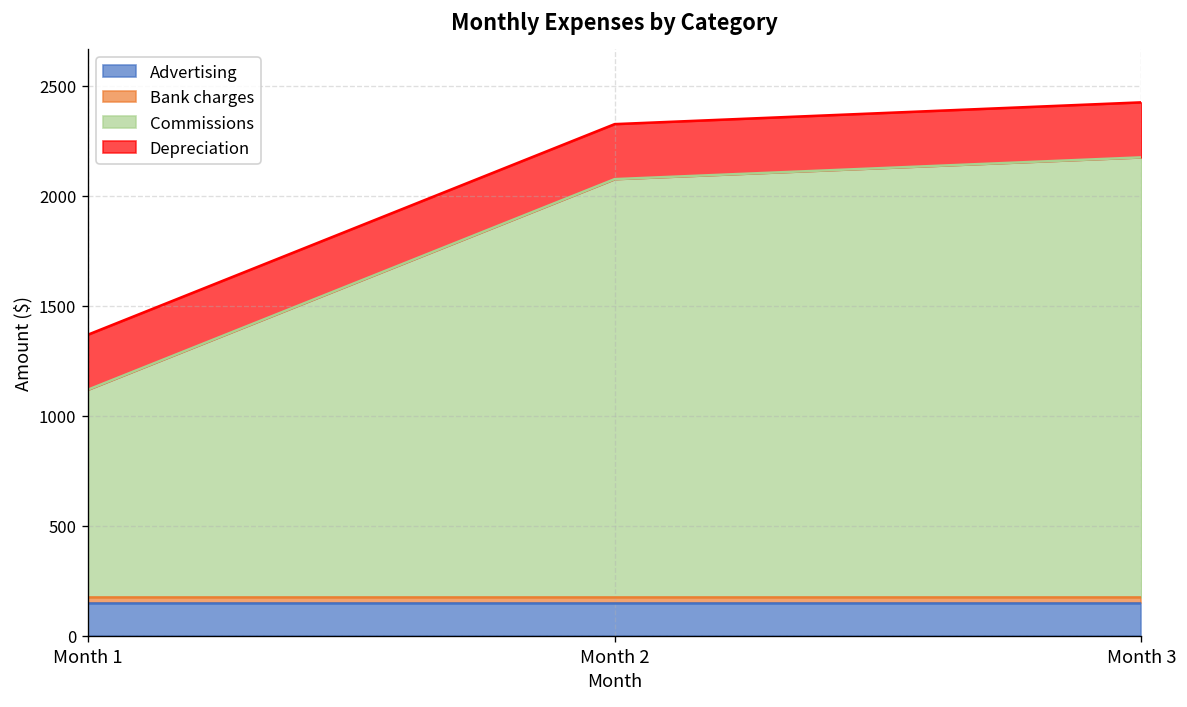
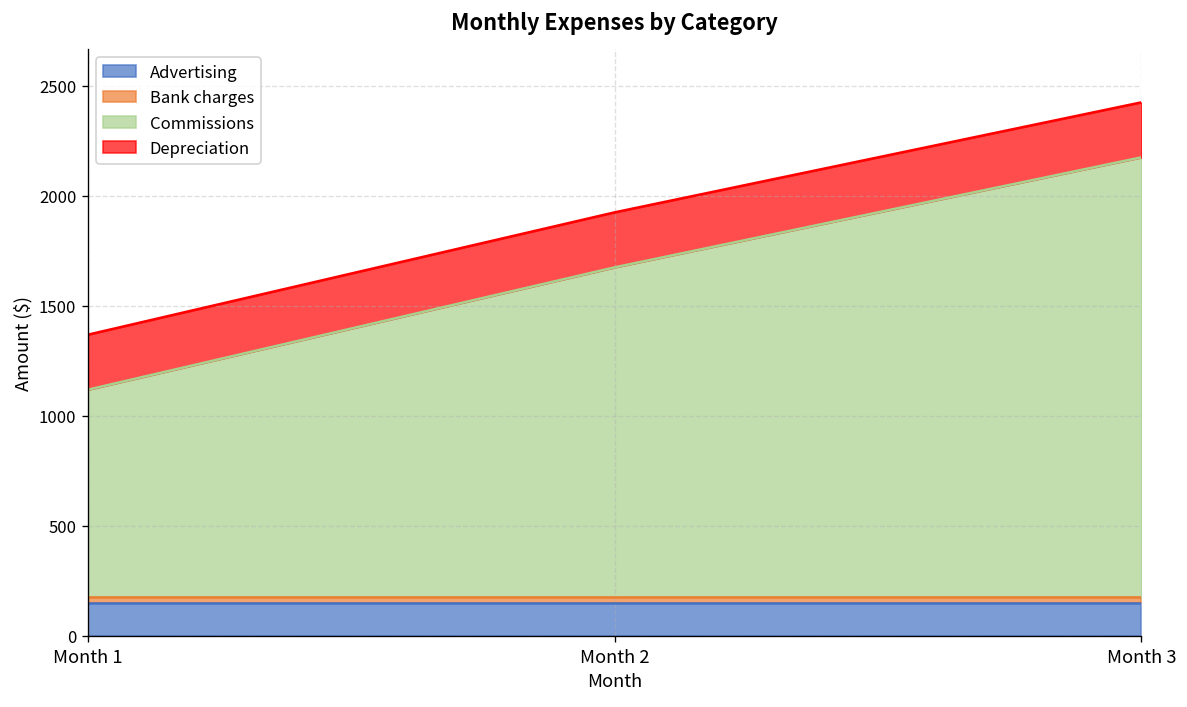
Commissions, Month 2: 1900 -> 1500
